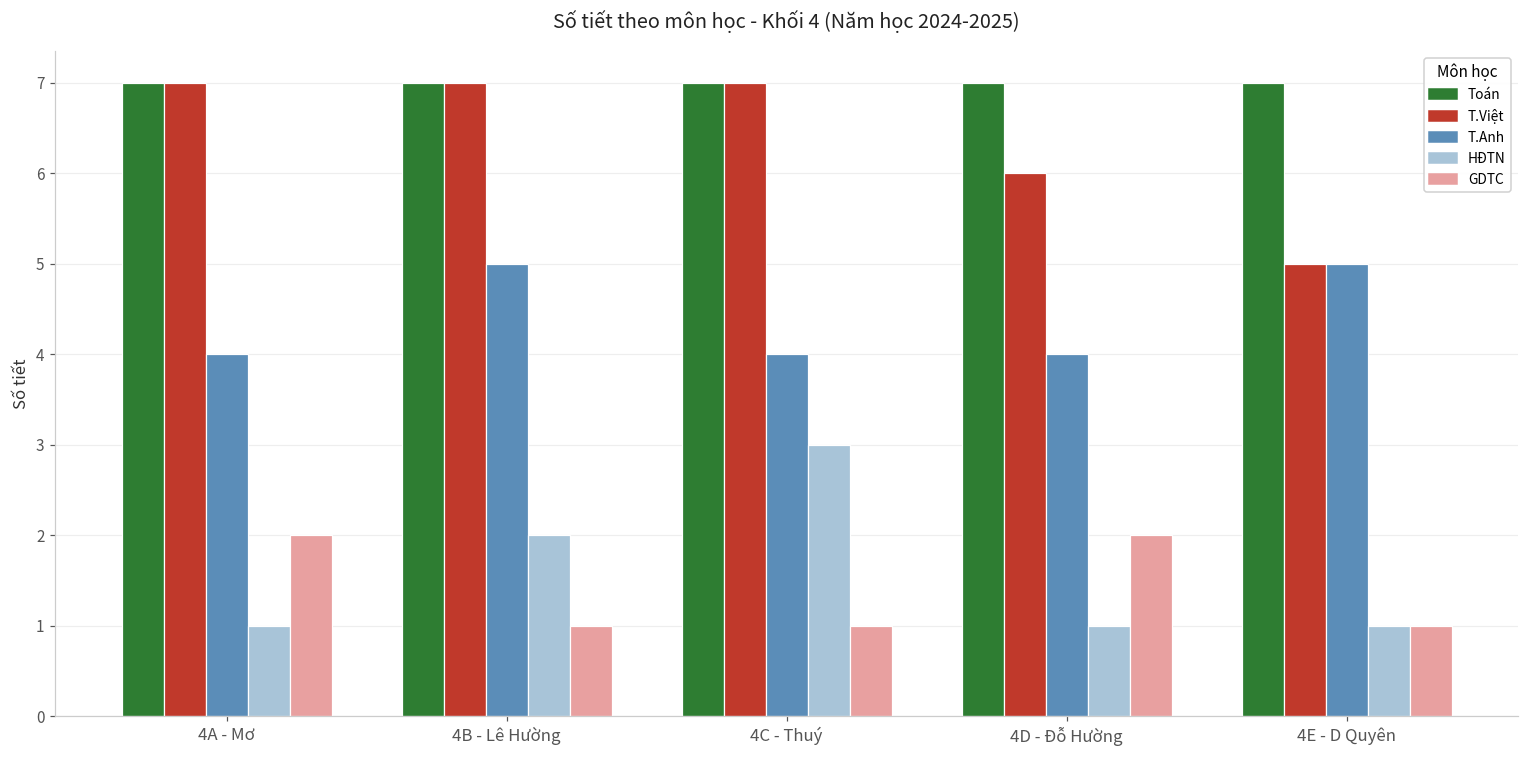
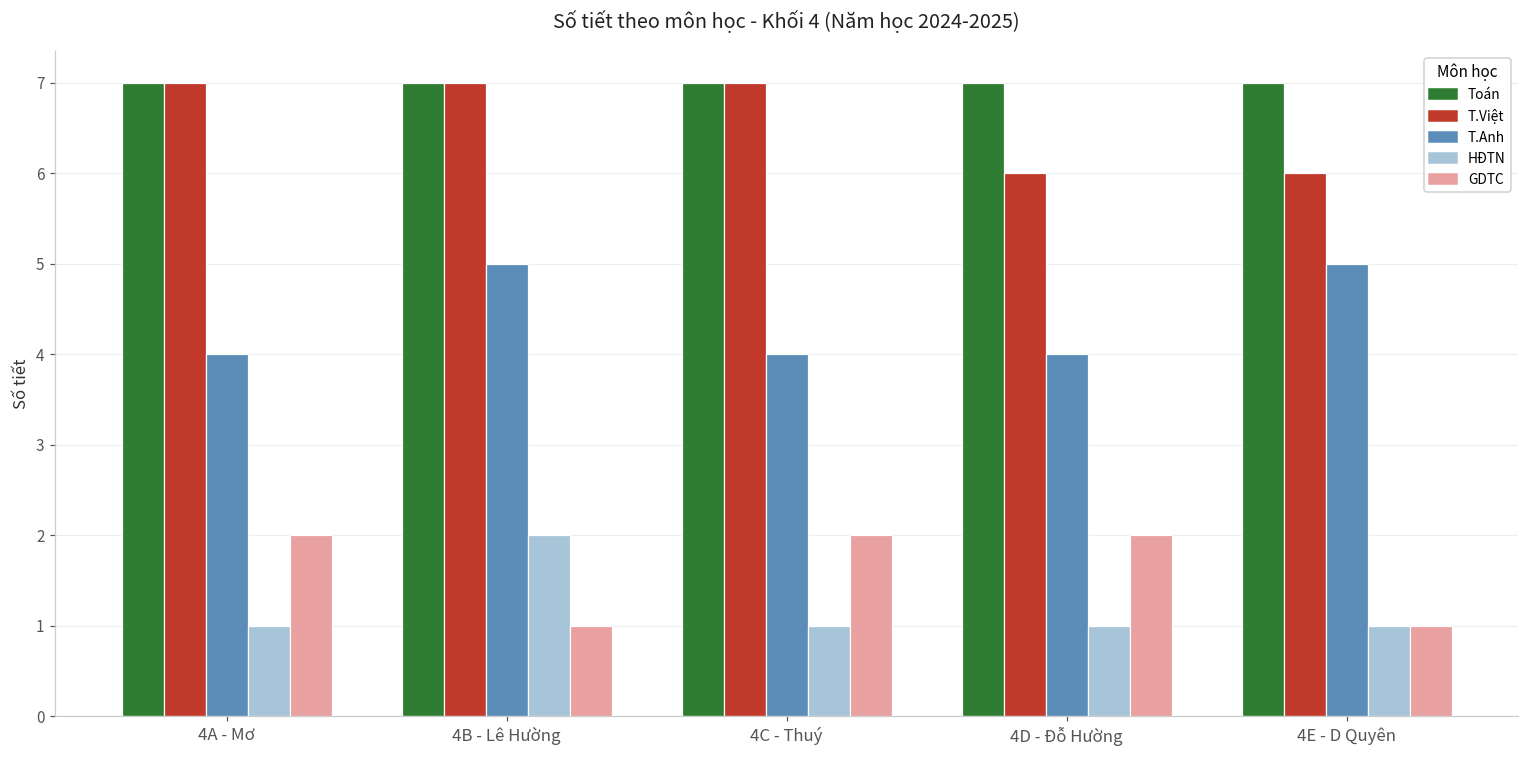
HĐTN, 4C - Thuý: 3 -> 1
GDTC, 4C - Thuý: 1 -> 2
T.Việt, 4E - D Quyên: 5 -> 6
